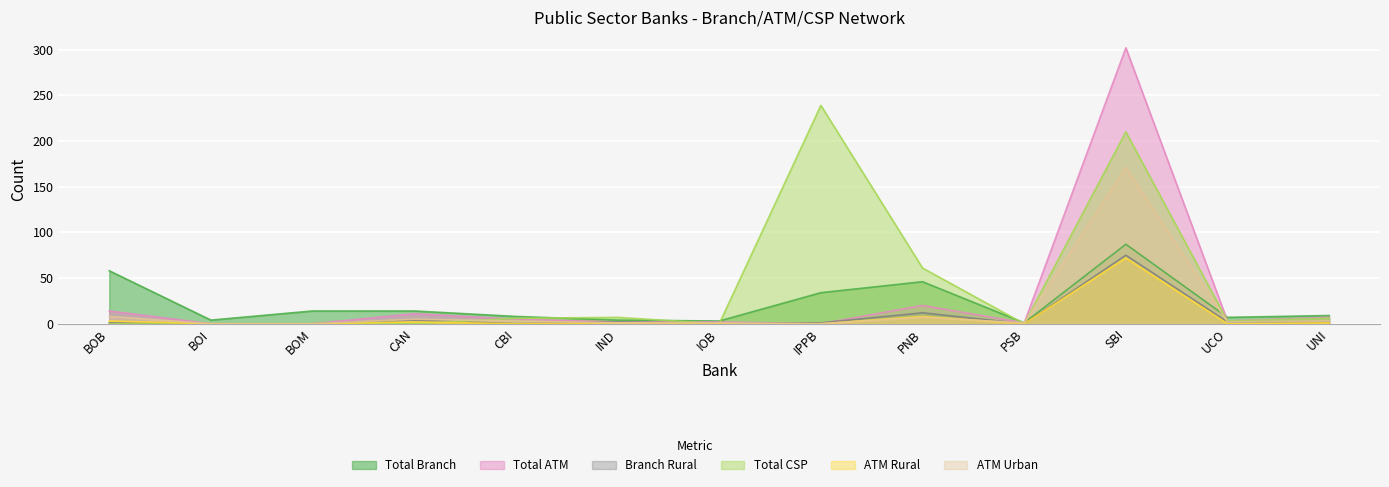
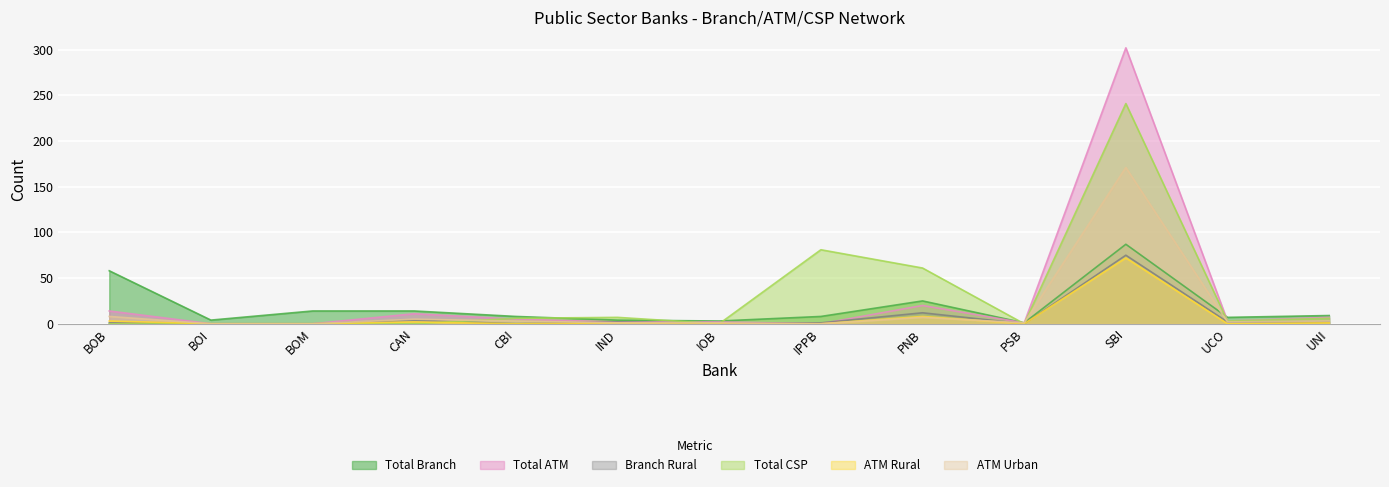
Total Branch, IPPB: 30 -> 10
Total CSP, IPPB: 240 -> 80
Total Branch, PNB: 50 -> 30
Total CSP, SBI: 210 -> 240
